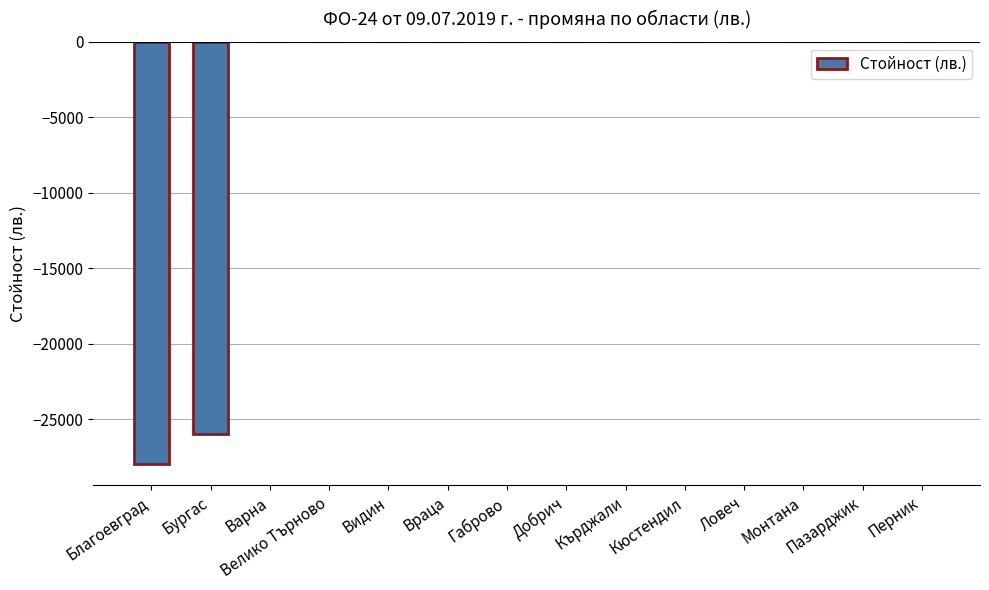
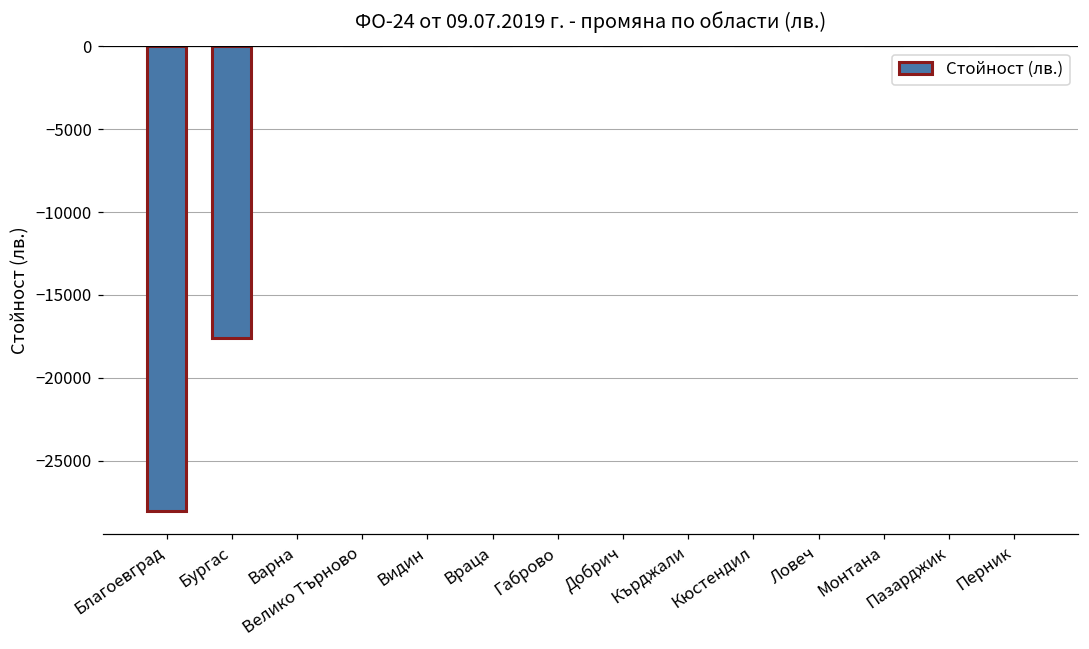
Бургас: -26000 -> -17600
